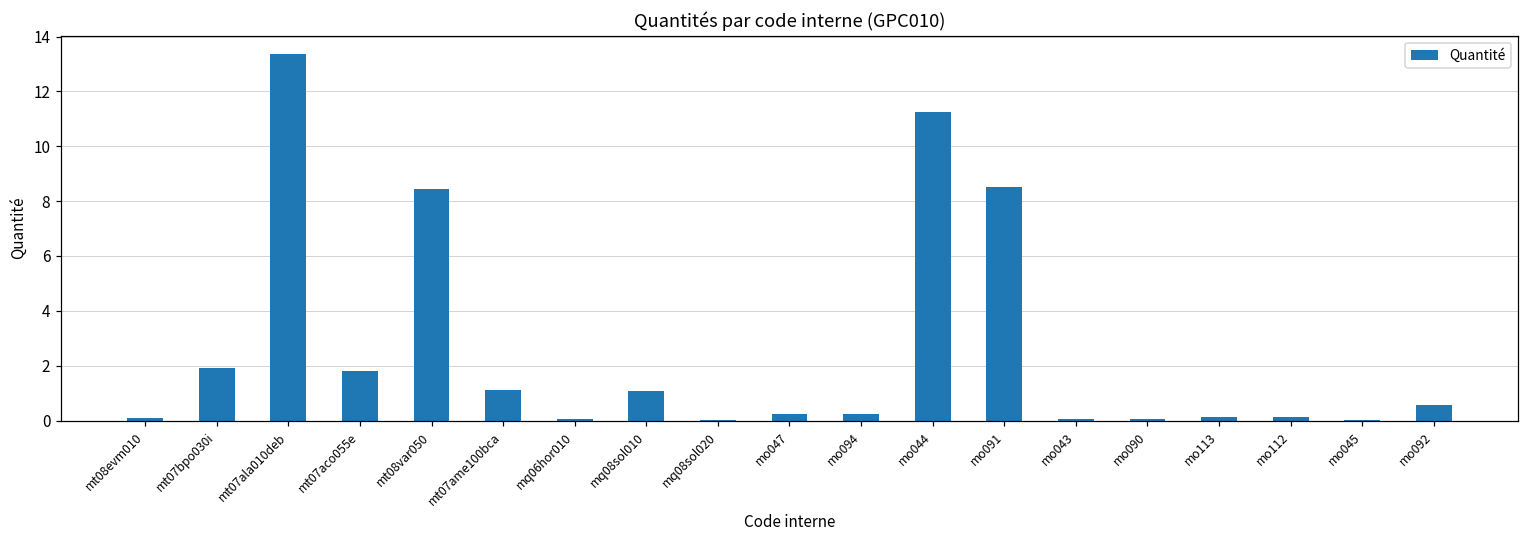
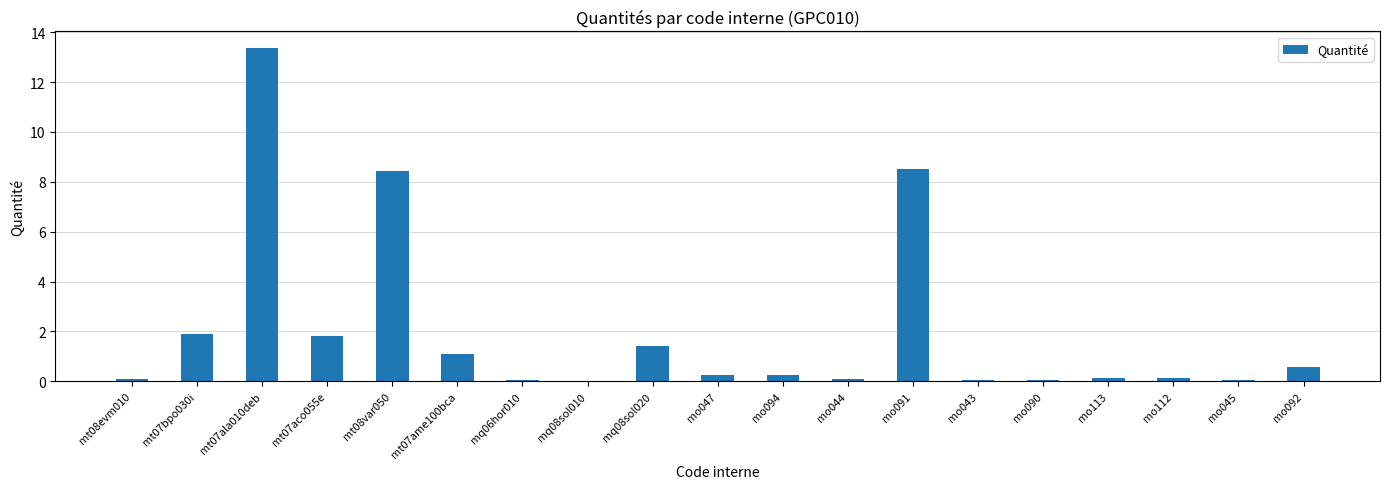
mq08sol010: 1.1 -> 0.0
mq08sol020: 0.0 -> 1.4
mo044: 11.2 -> 0.1
